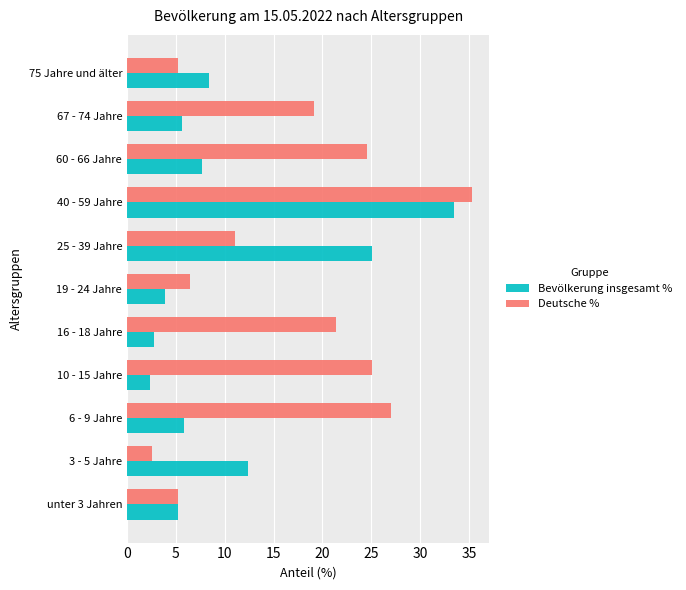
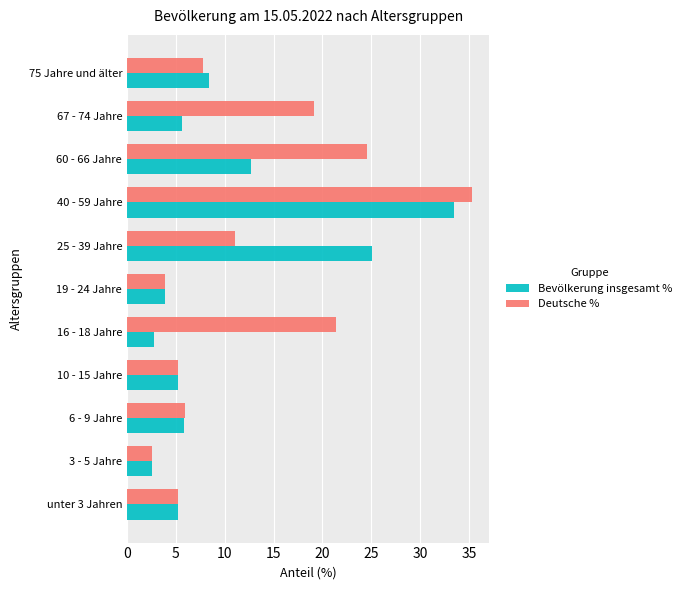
Deutsche %, 75 Jahre und älter: 5 -> 8
Bevölkerung insgesamt %, 60 - 66 Jahre: 8 -> 13
Deutsche %, 19 - 24 Jahre: 6 -> 4
Deutsche %, 10 - 15 Jahre: 25 -> 5
Bevölkerung insgesamt %, 10 - 15 Jahre: 2 -> 5
Deutsche %, 6 - 9 Jahre: 27 -> 6
Bevölkerung insgesamt %, 3 - 5 Jahre: 12 -> 3
